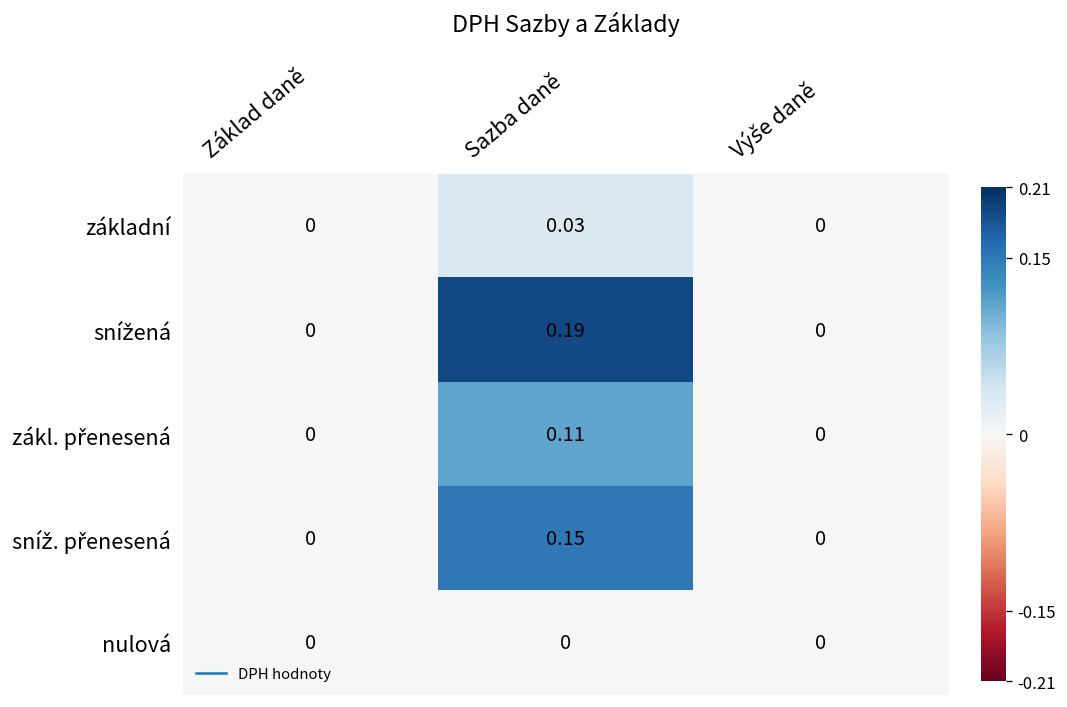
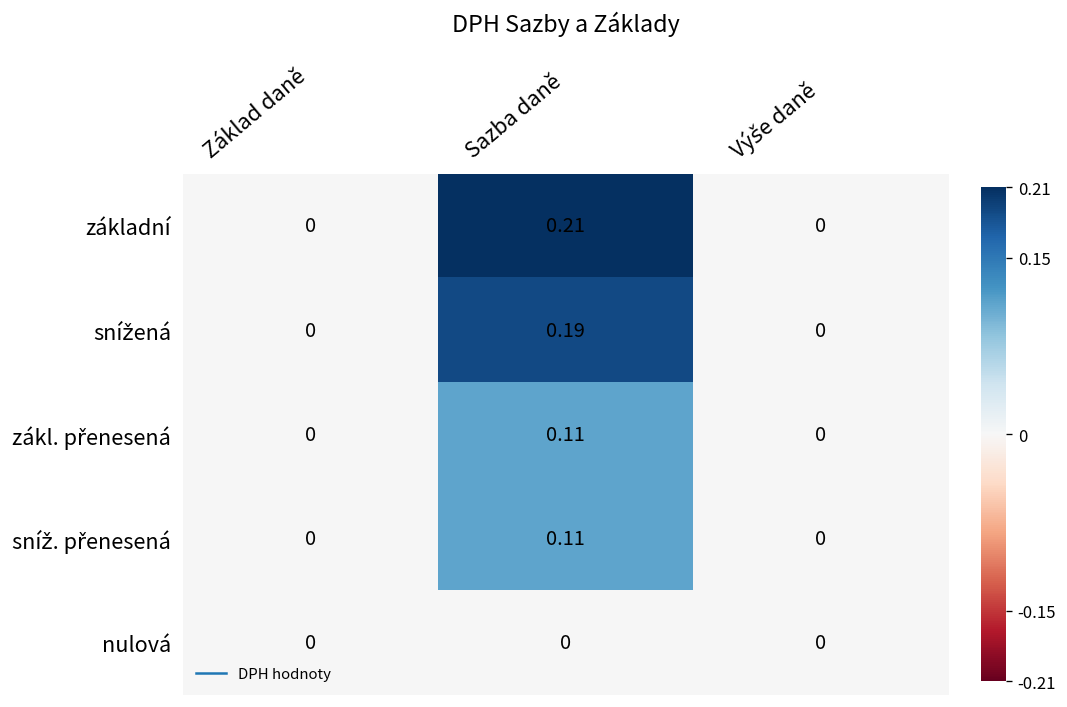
základní, Sazba daně: 0.03 -> 0.21
sníž. přenesená, Sazba daně: 0.15 -> 0.11
